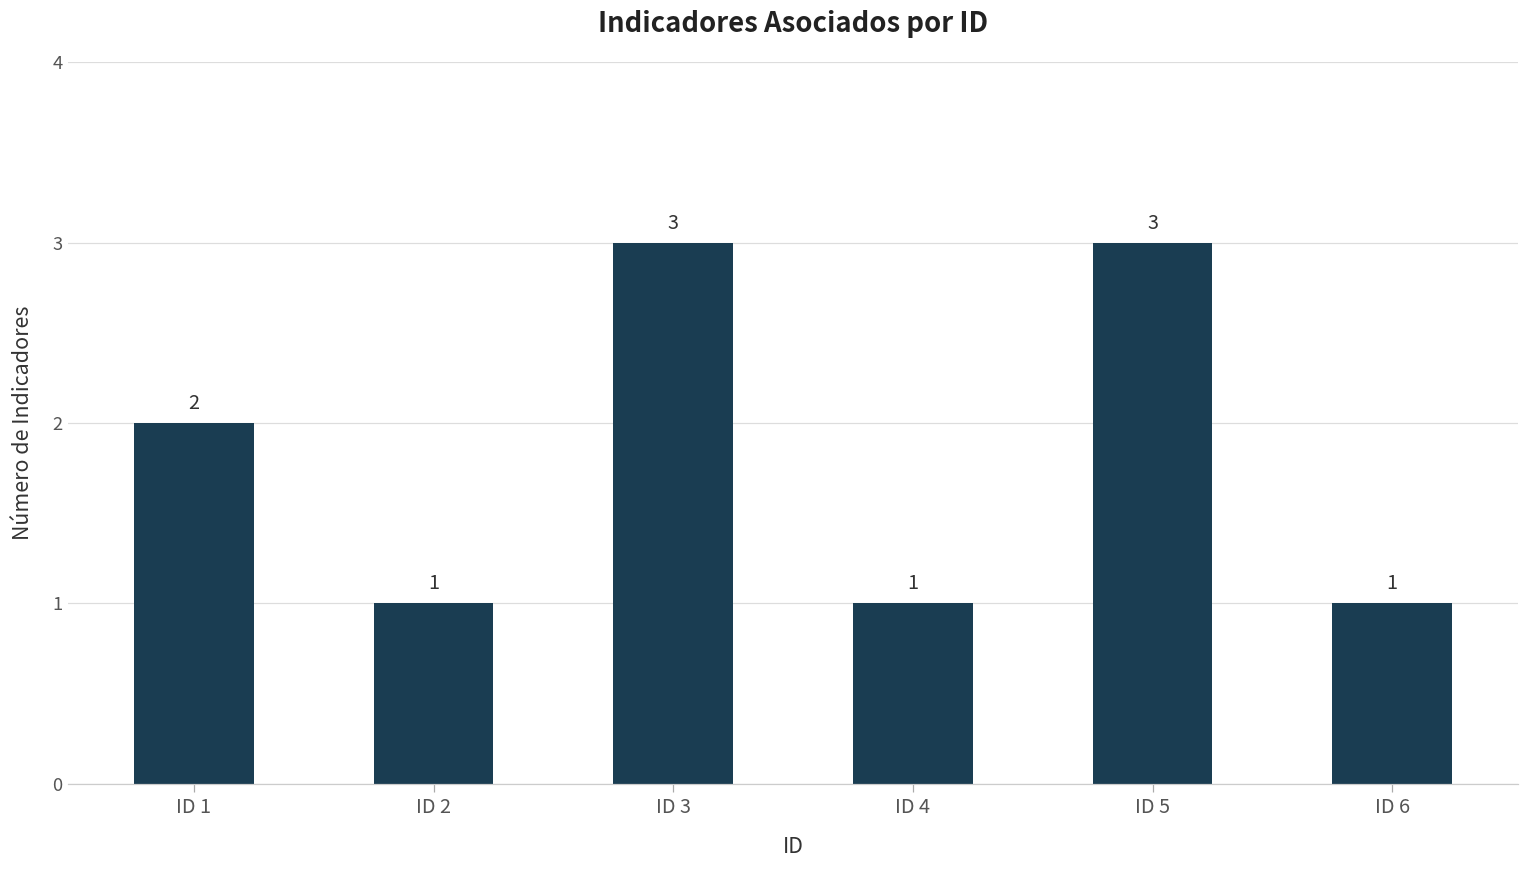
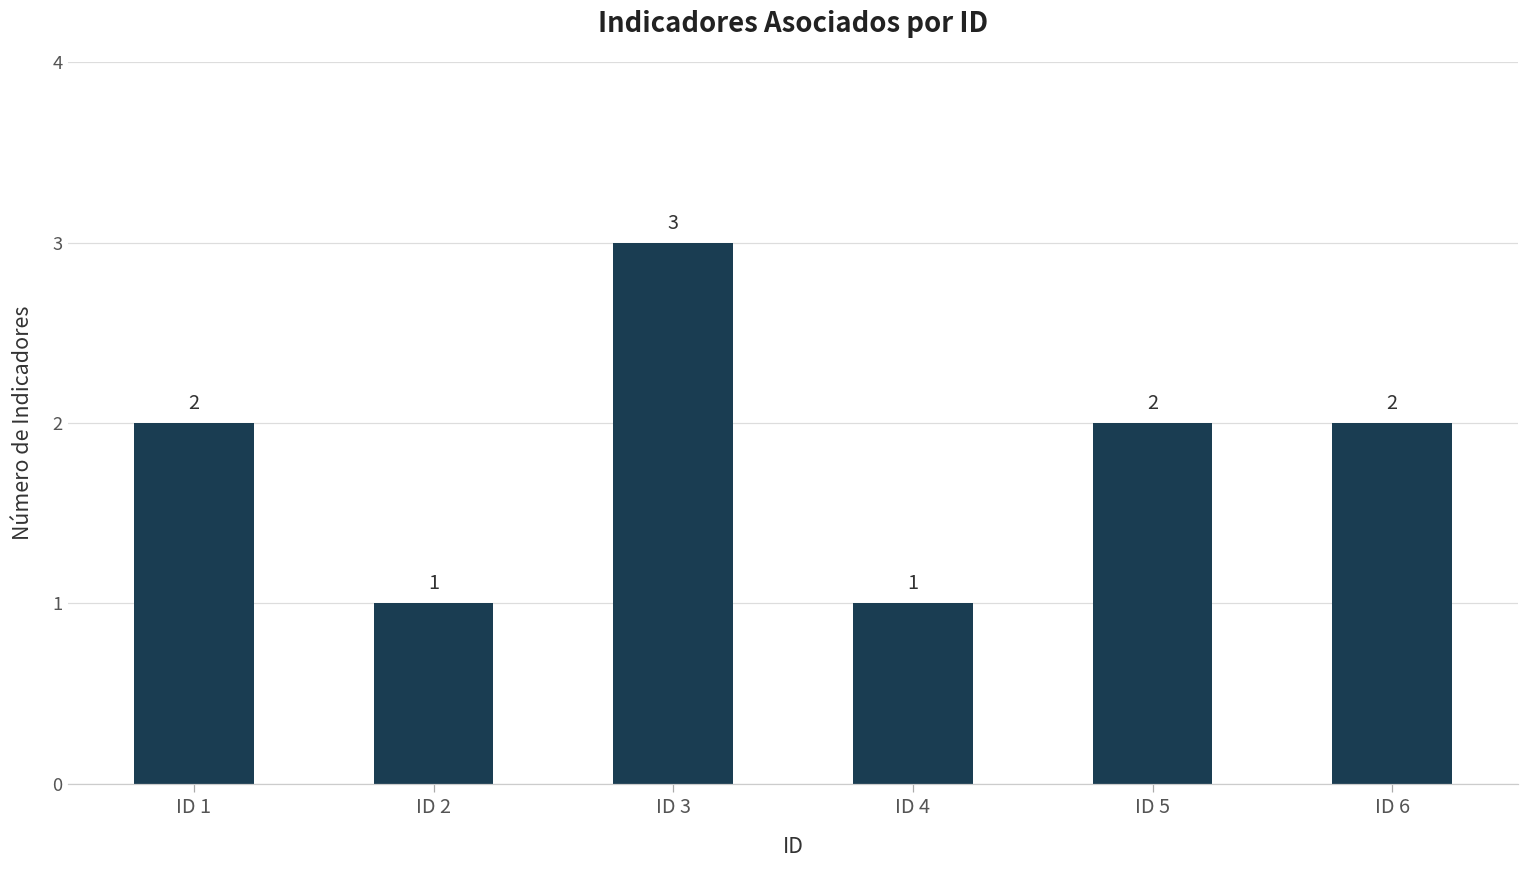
ID 5: 3 -> 2
ID 6: 1 -> 2
